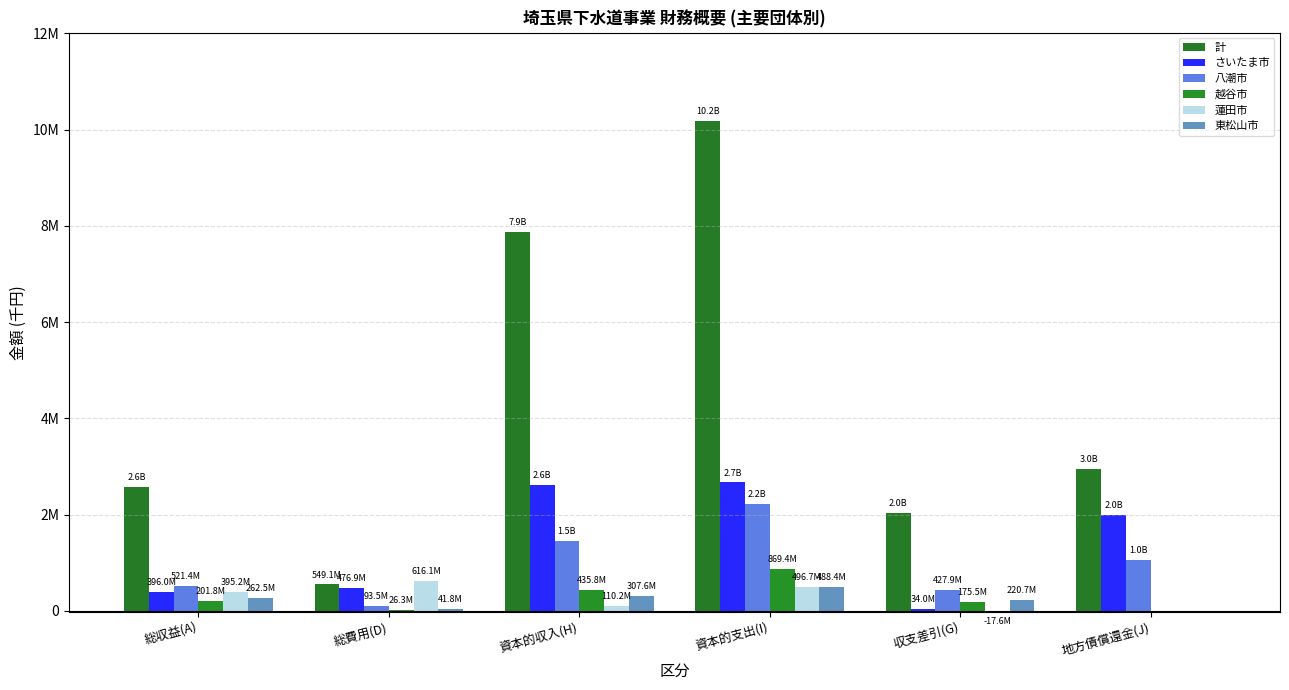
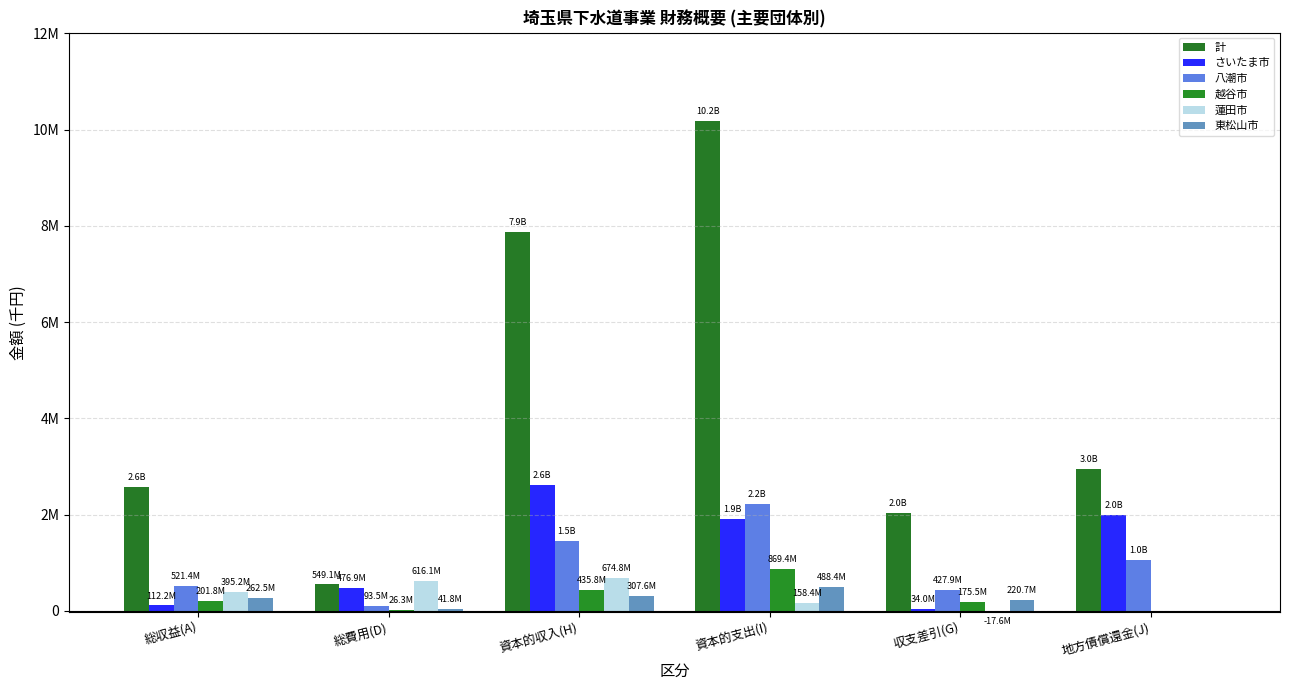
さいたま市, 総収益(A): 396.0M -> 112.2M
蓮田市, 資本的収入(H): 110.2M -> 674.8M
さいたま市, 資本的支出(I): 2.7B -> 1.9B
蓮田市, 資本的支出(I): 496.7M -> 158.4M
